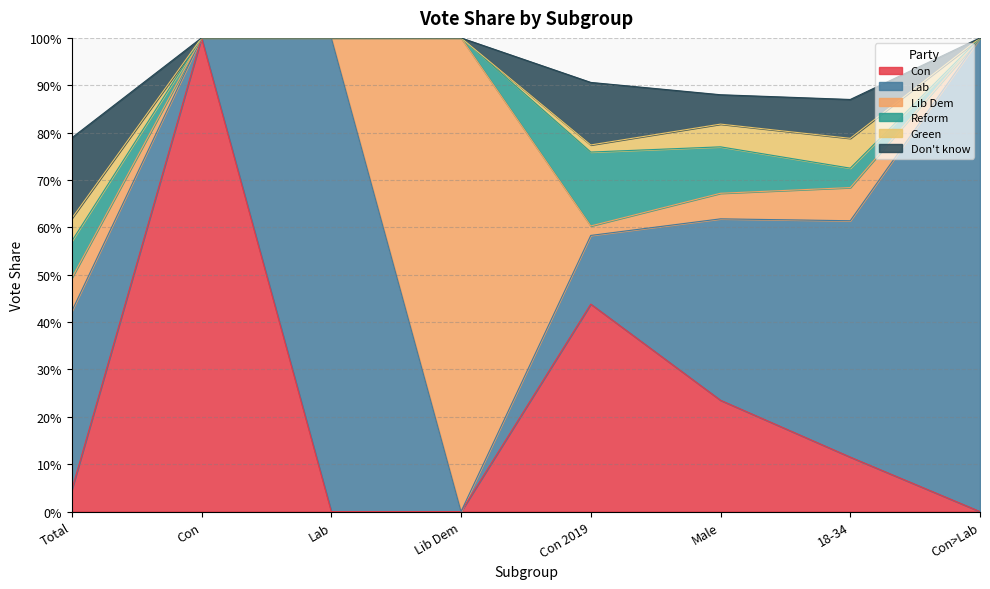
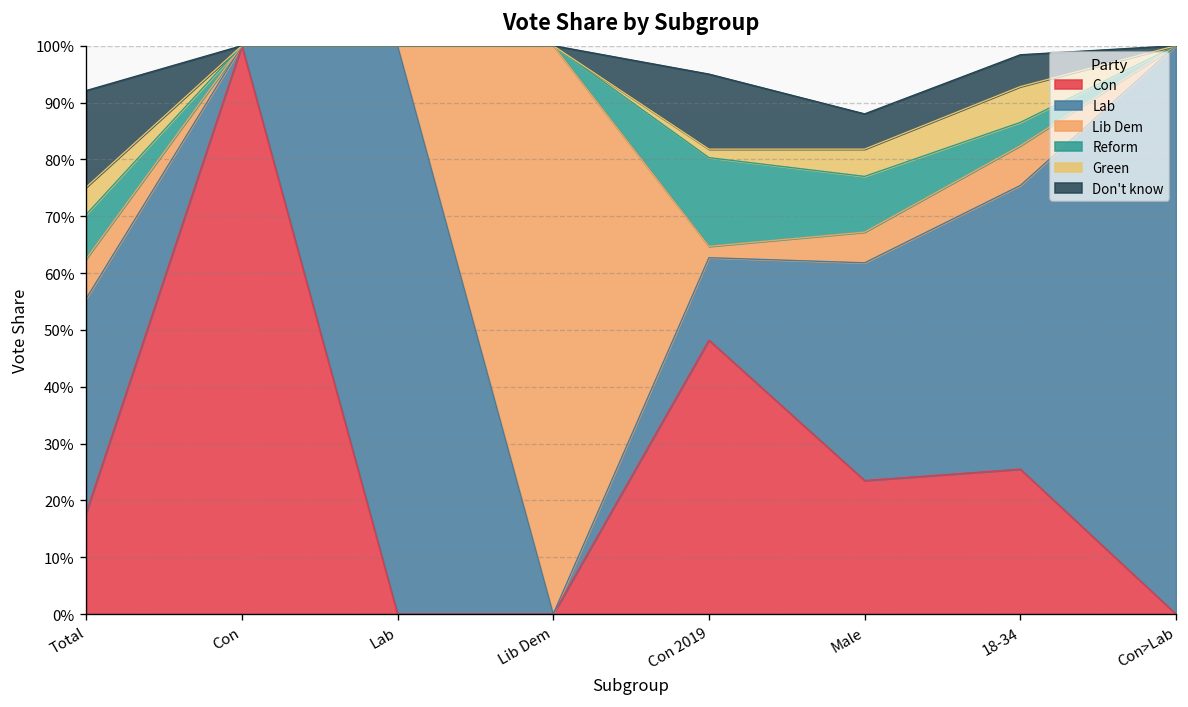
Con, Total: 5% -> 18%
Con, Con 2019: 44% -> 48%
Con, 18-34: 12% -> 26%
Don't know, 18-34: 8% -> 6%
